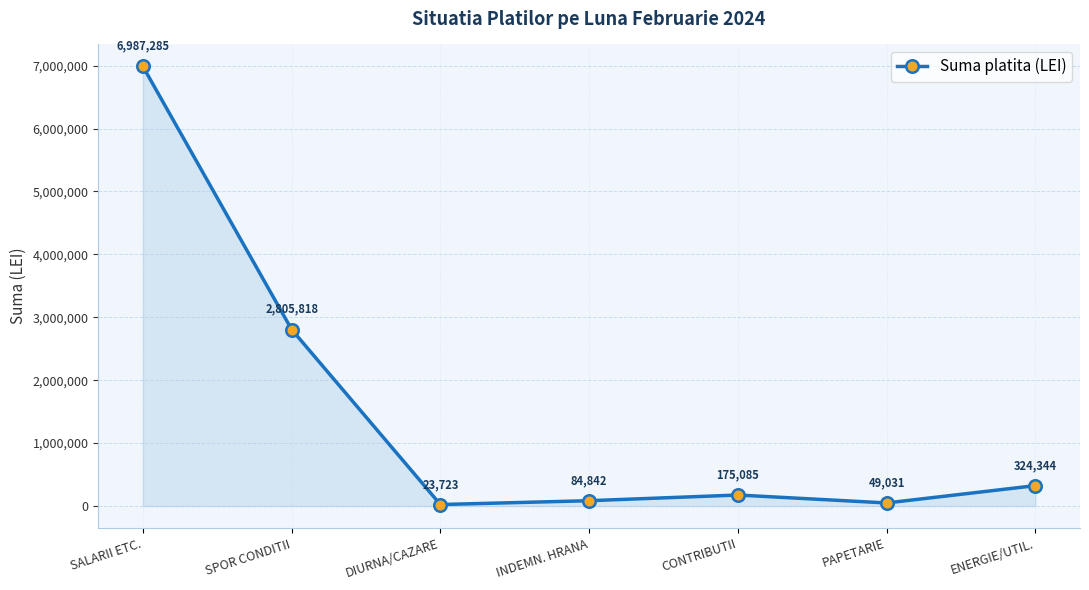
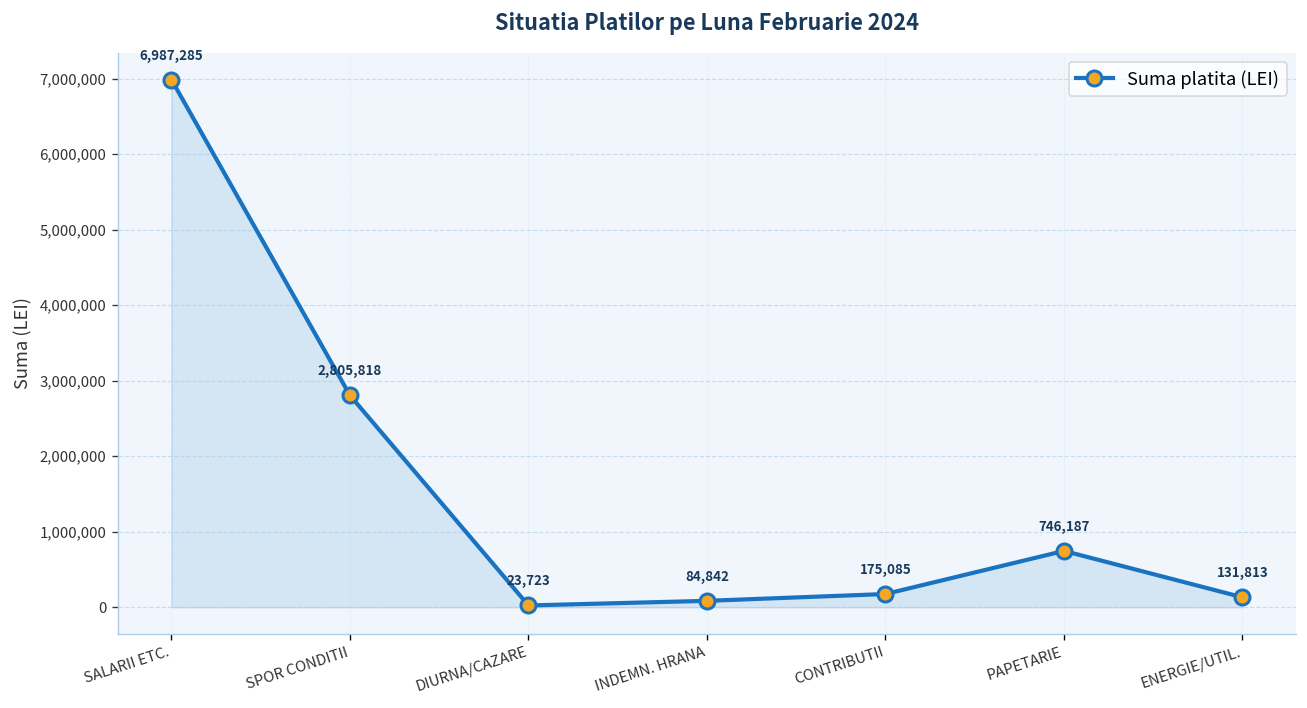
PAPETARIE: 49,031 -> 746,187
ENERGIE/UTIL.: 324,344 -> 131,813
